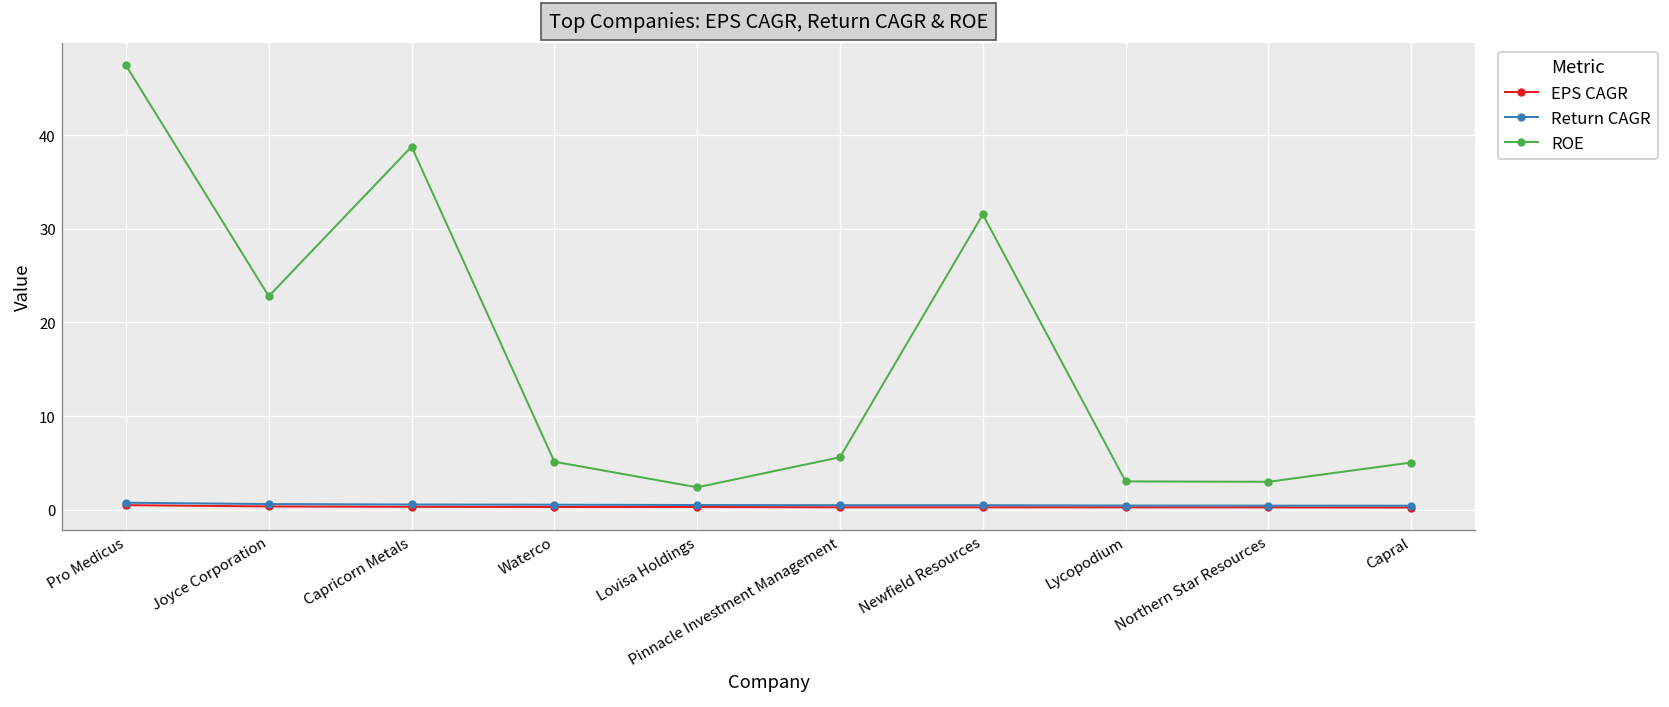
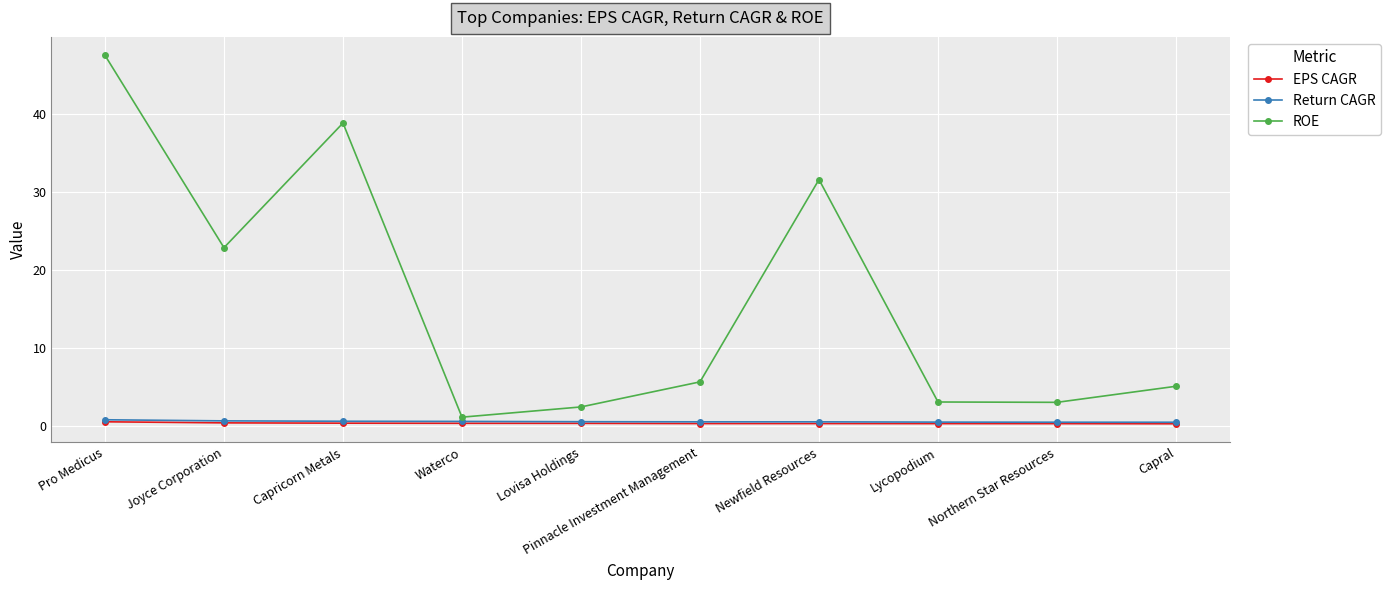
ROE, Waterco: 5 -> 1
